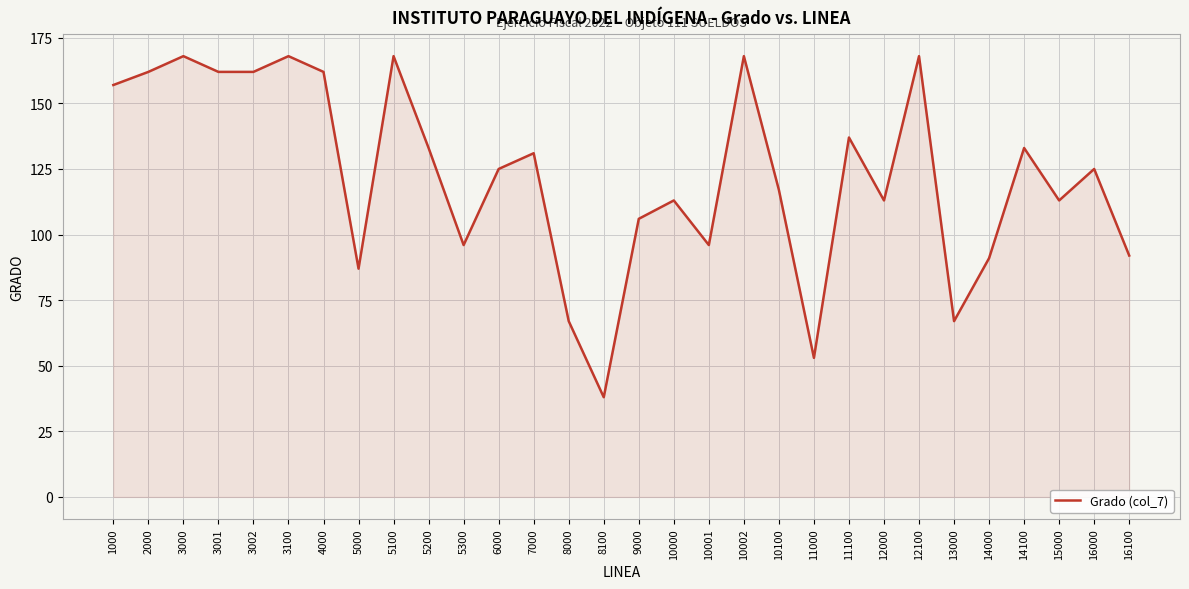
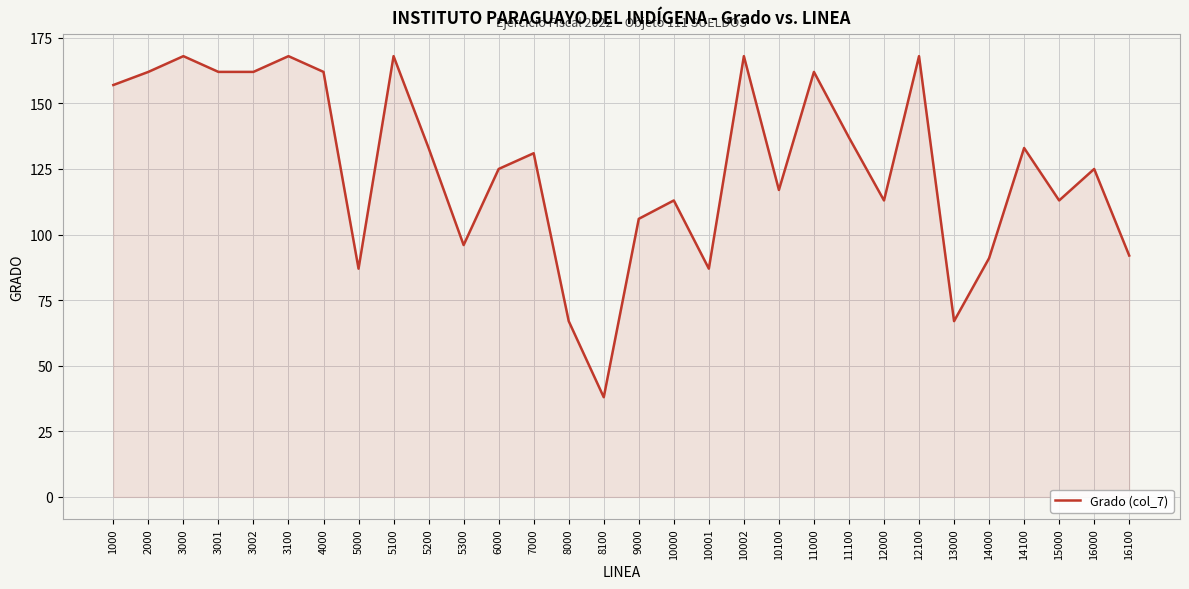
10001: 96 -> 87
11000: 53 -> 162
